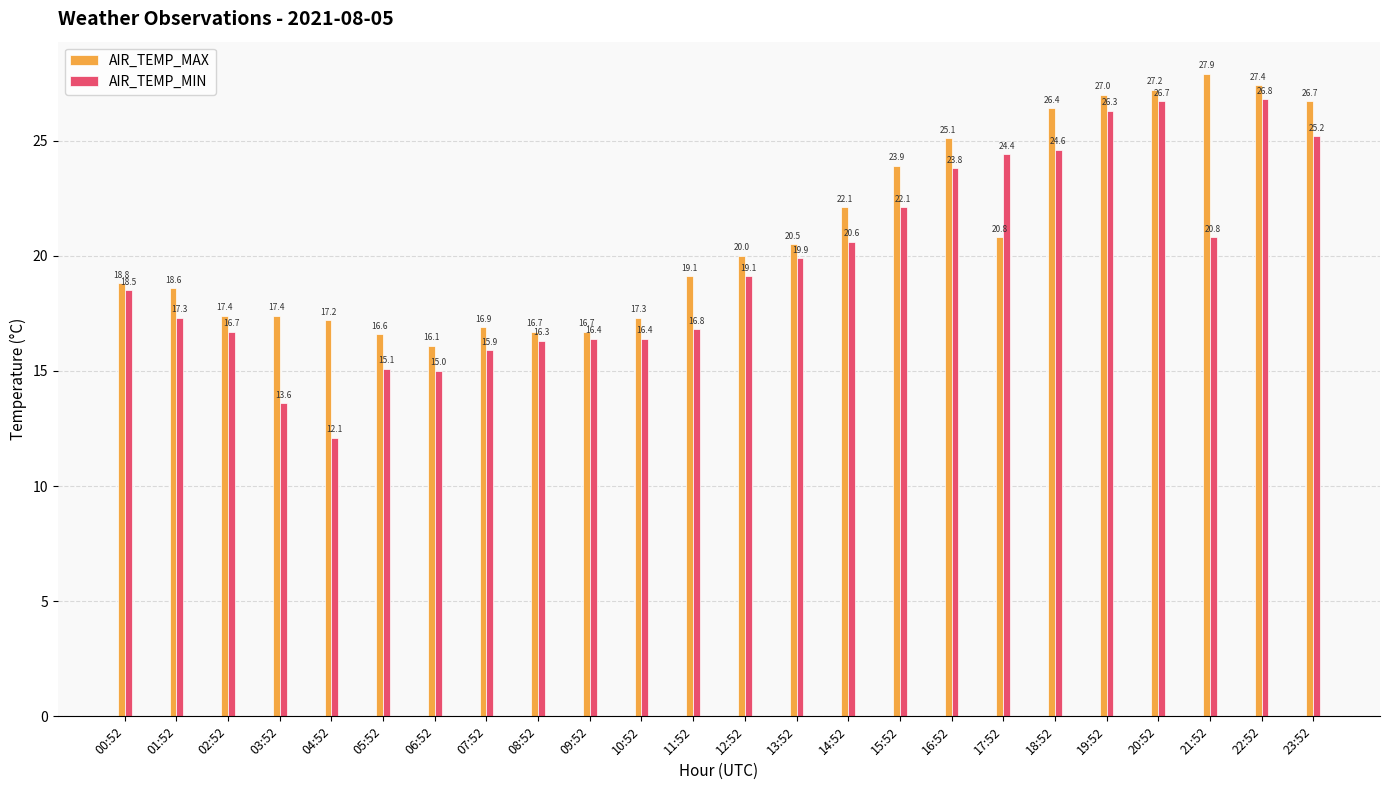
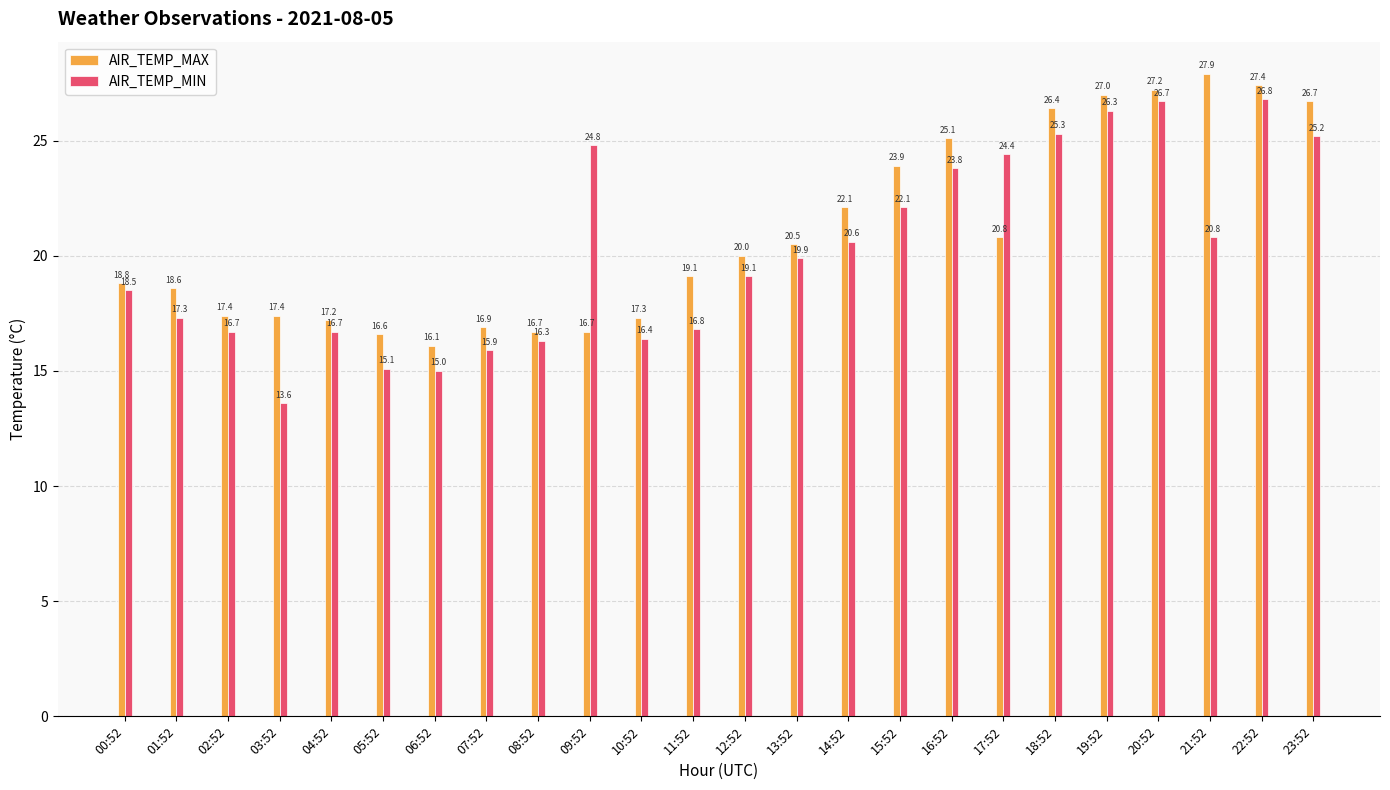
AIR_TEMP_MIN, 04:52: 12.1 -> 16.7
AIR_TEMP_MIN, 09:52: 16.4 -> 24.8
AIR_TEMP_MIN, 18:52: 24.6 -> 25.3
